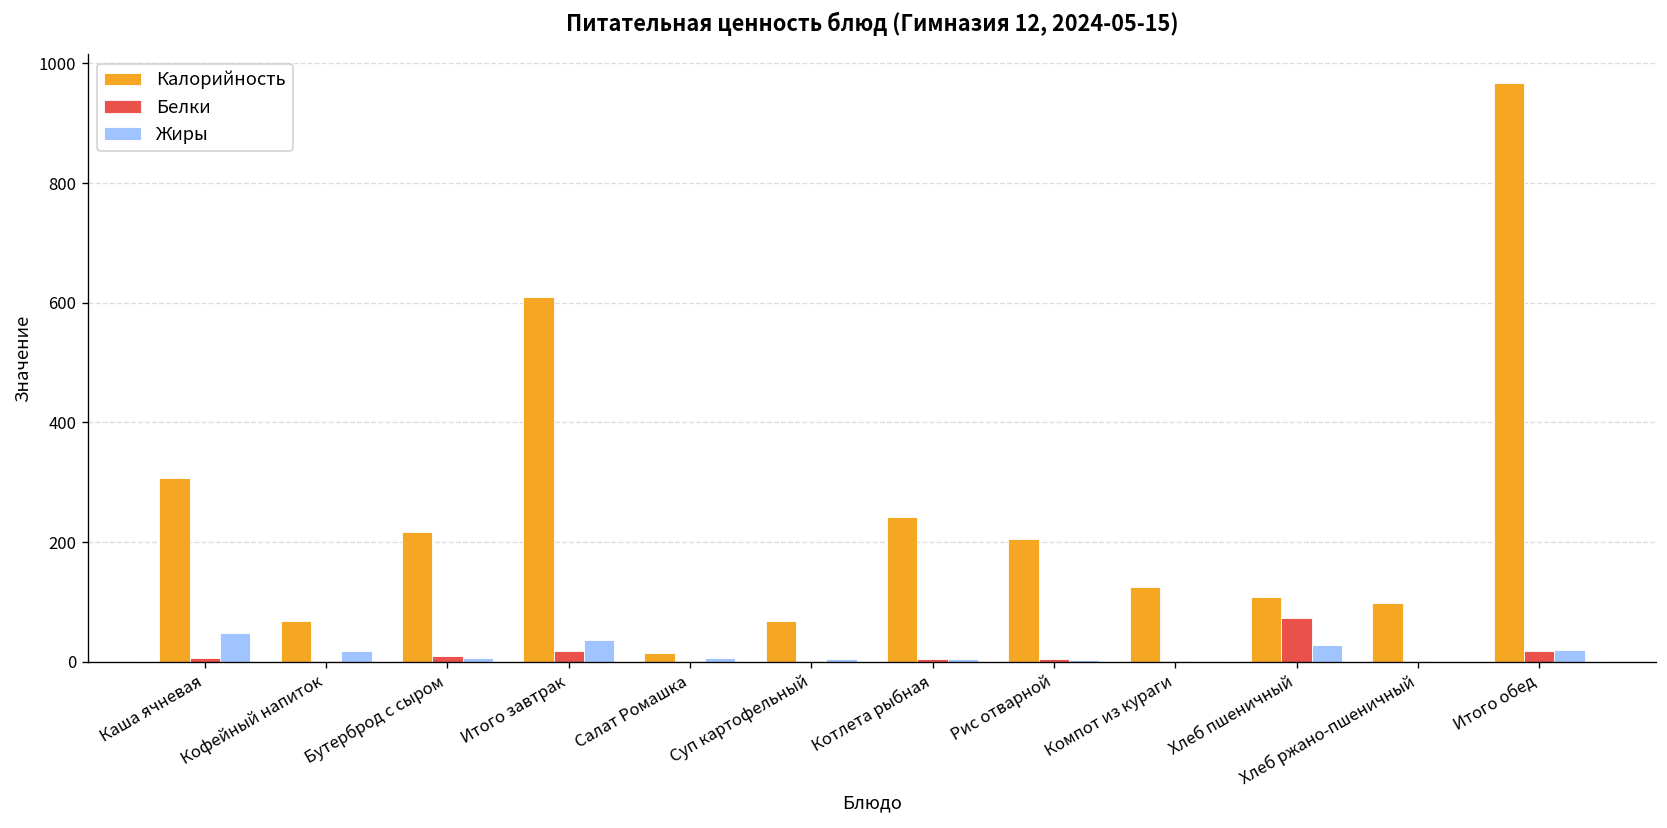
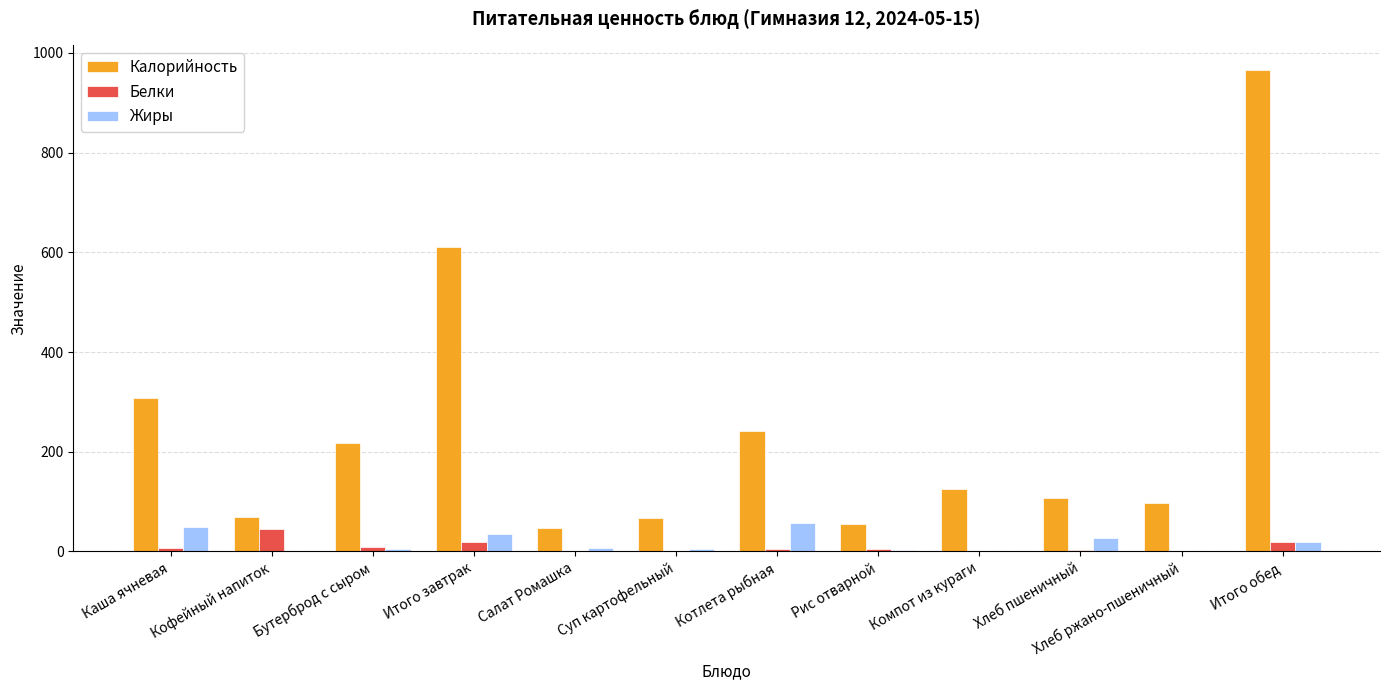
Белки, Кофейный напиток: 0 -> 50
Жиры, Кофейный напиток: 20 -> 0
Калорийность, Салат Ромашка: 10 -> 50
Жиры, Котлета рыбная: 0 -> 60
Калорийность, Рис отварной: 210 -> 60
Белки, Хлеб пшеничный: 70 -> 0
